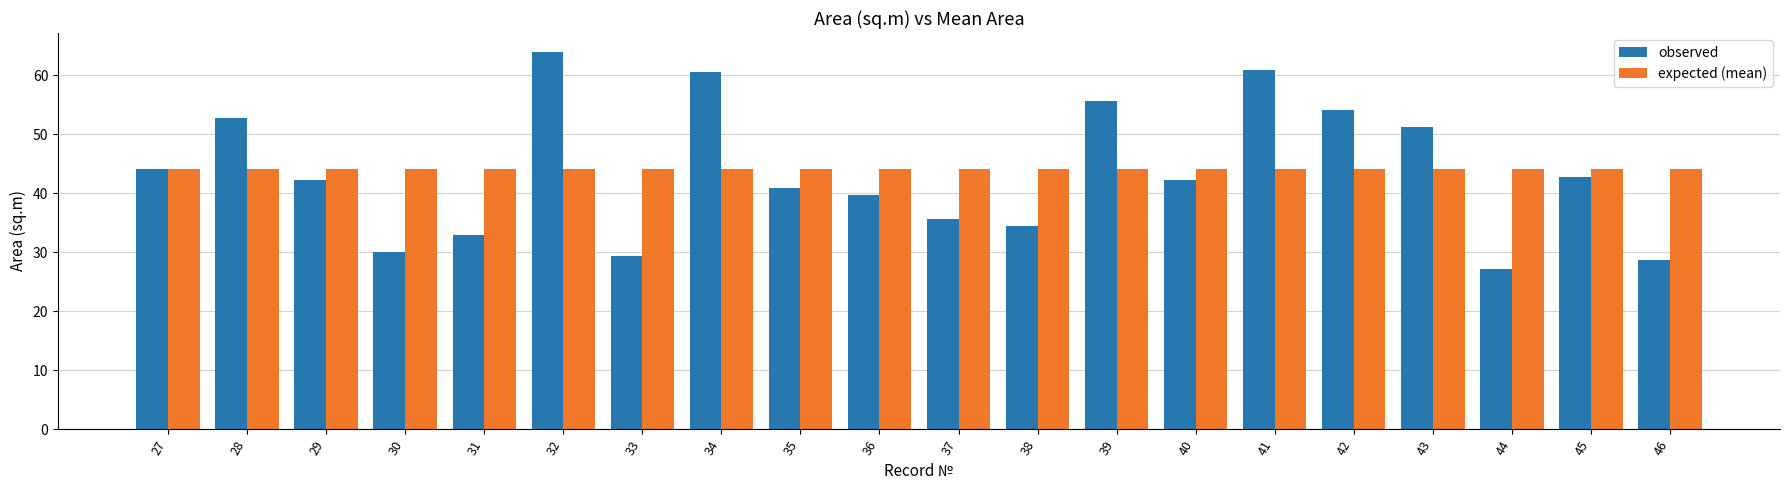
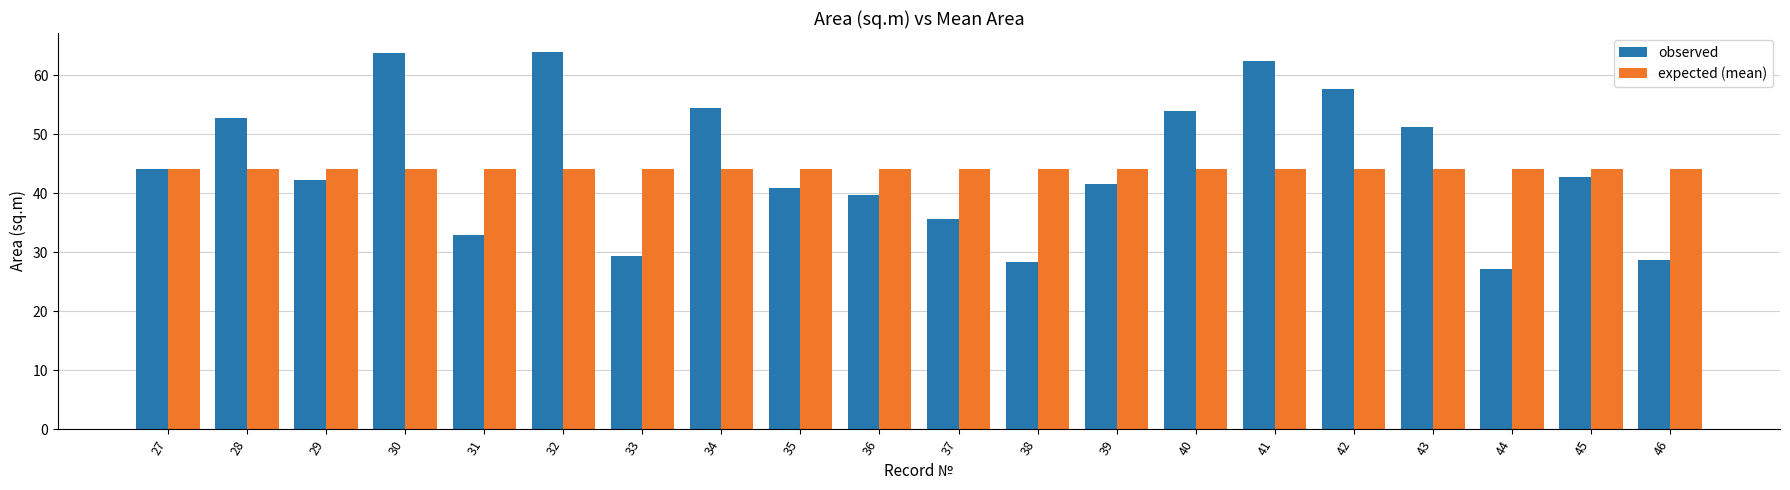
observed, 30: 30 -> 64
observed, 34: 61 -> 55
observed, 38: 34 -> 28
observed, 39: 56 -> 42
observed, 40: 42 -> 54
observed, 41: 61 -> 62
observed, 42: 54 -> 58
